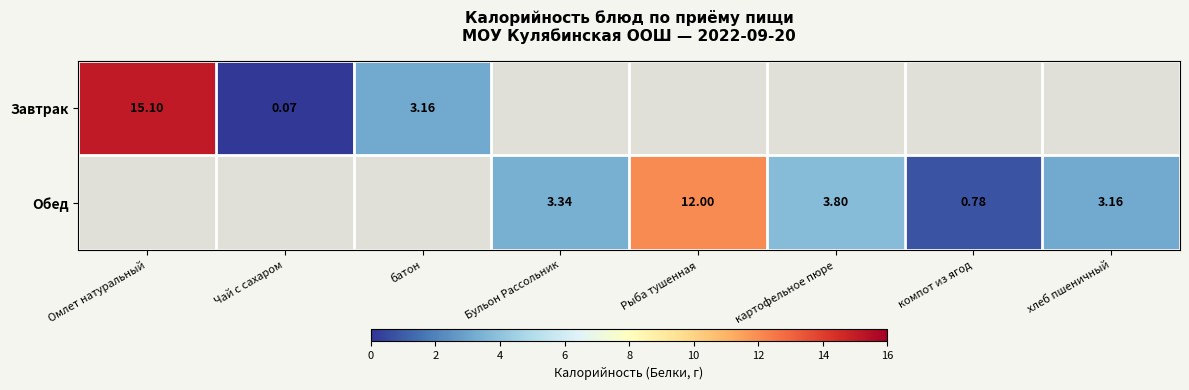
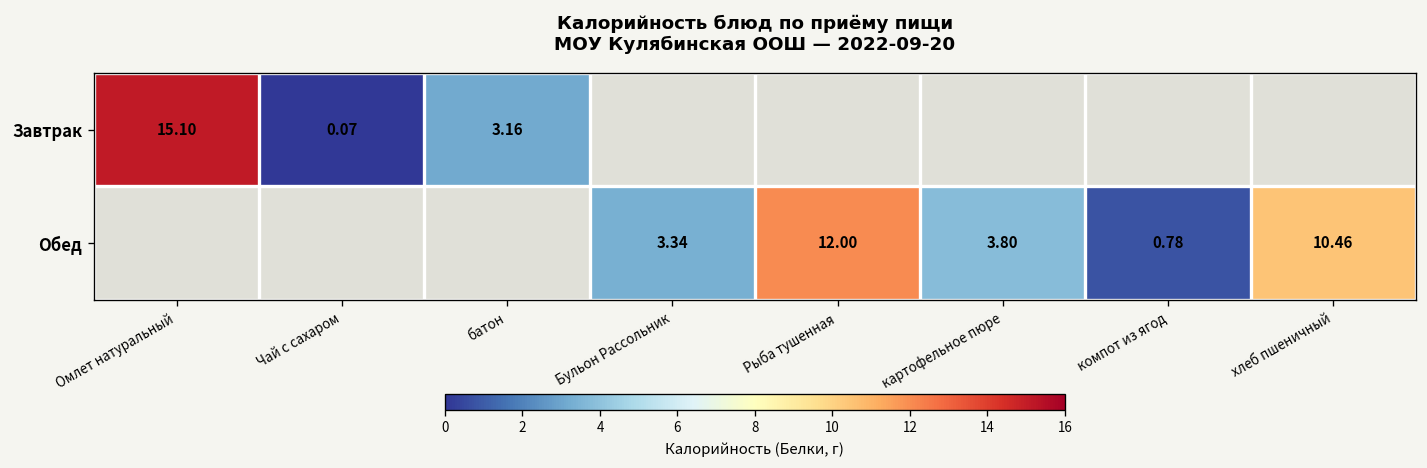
Обед, хлеб пшеничный: 3.16 -> 10.46
